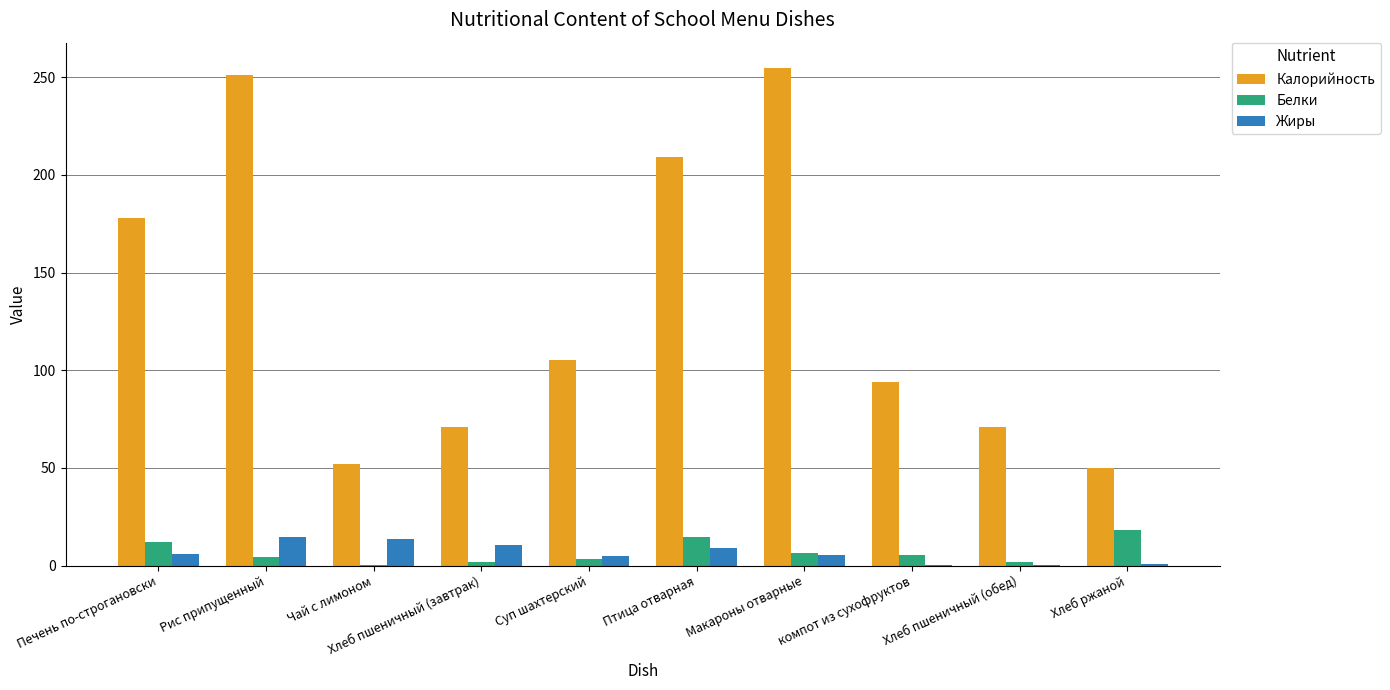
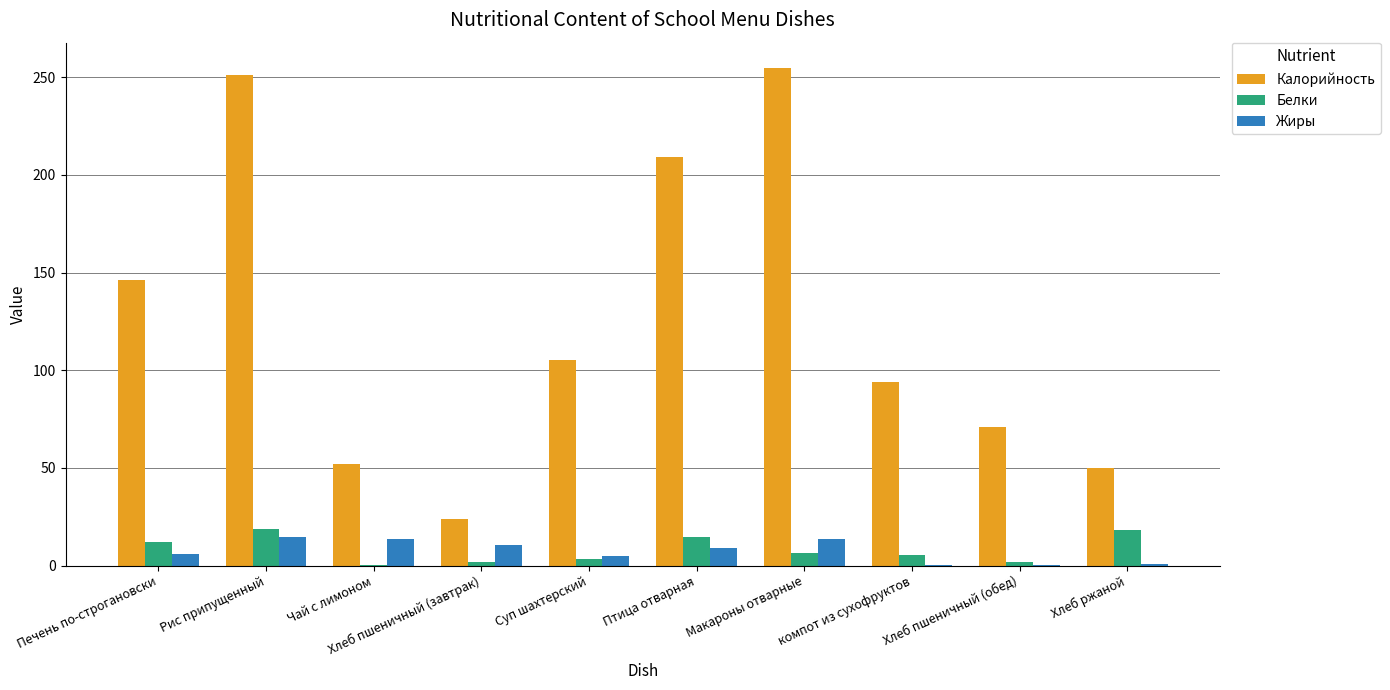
Калорийность, Печень по-строгановски: 178 -> 146
Белки, Рис припущенный: 4 -> 19
Калорийность, Хлеб пшеничный (завтрак): 71 -> 24
Жиры, Макароны отварные: 5 -> 14
